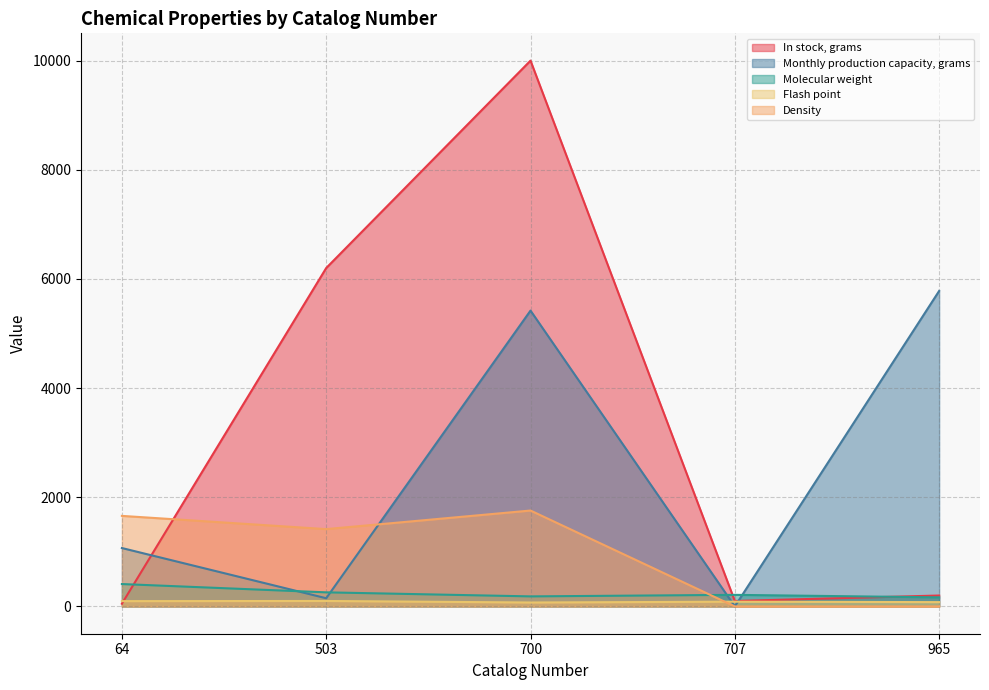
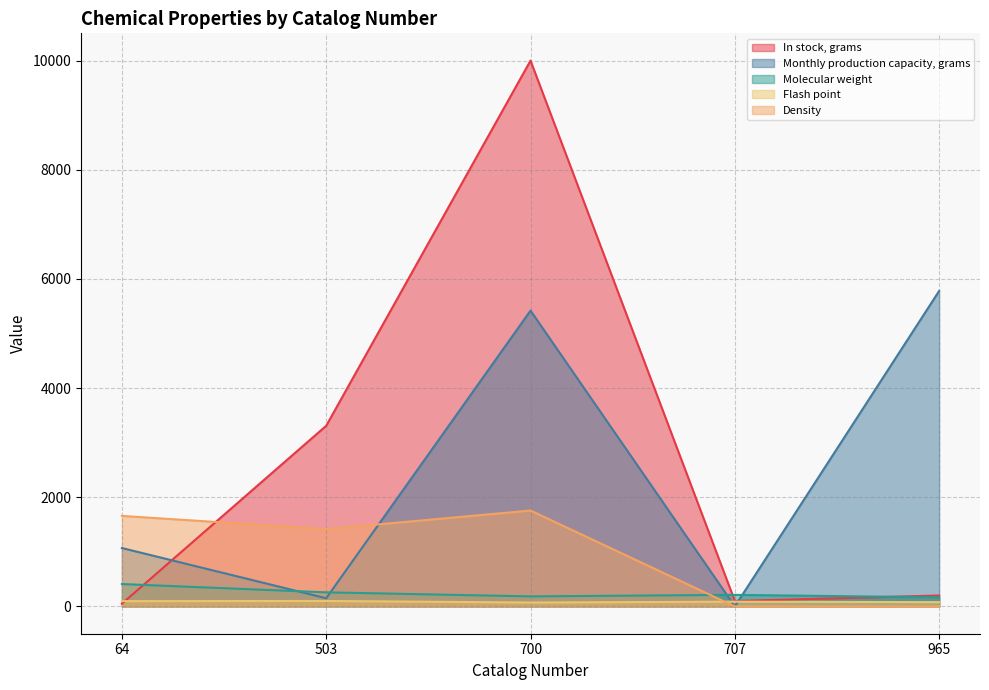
In stock, grams, 503: 6200 -> 3300
